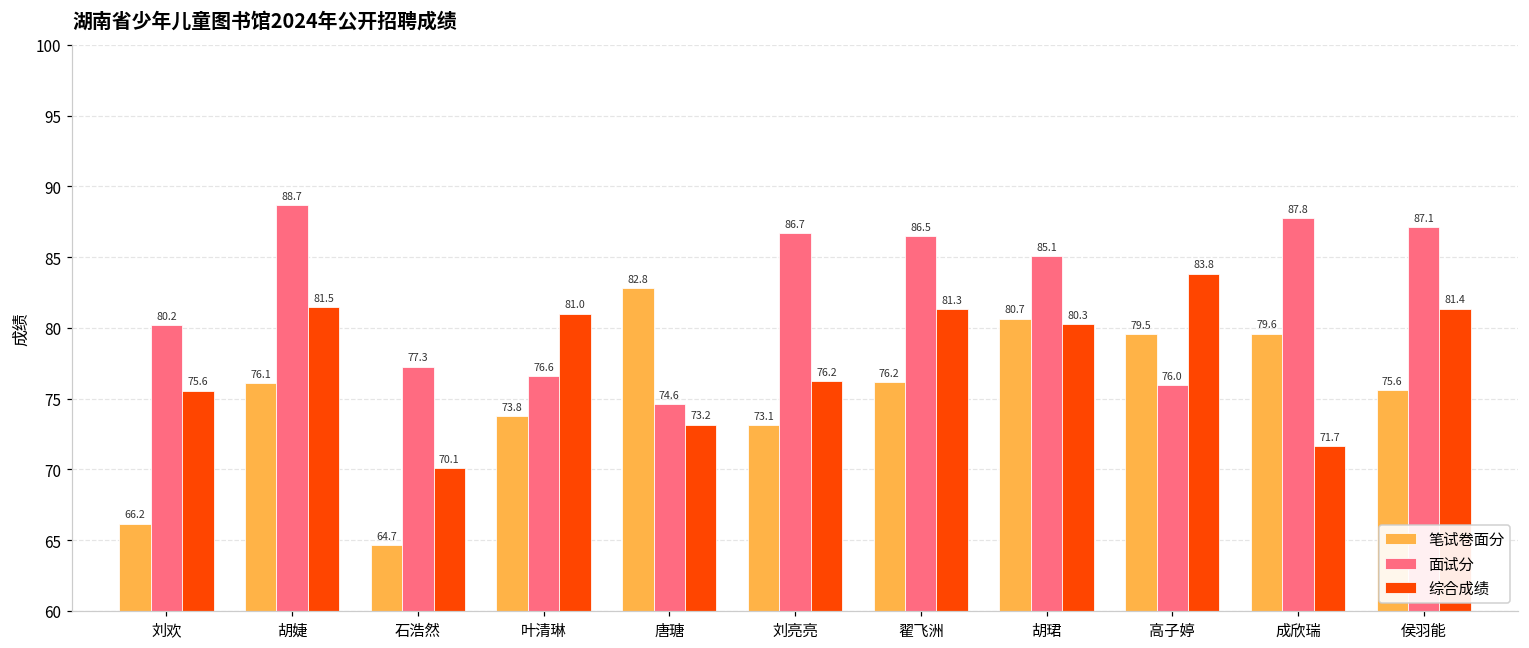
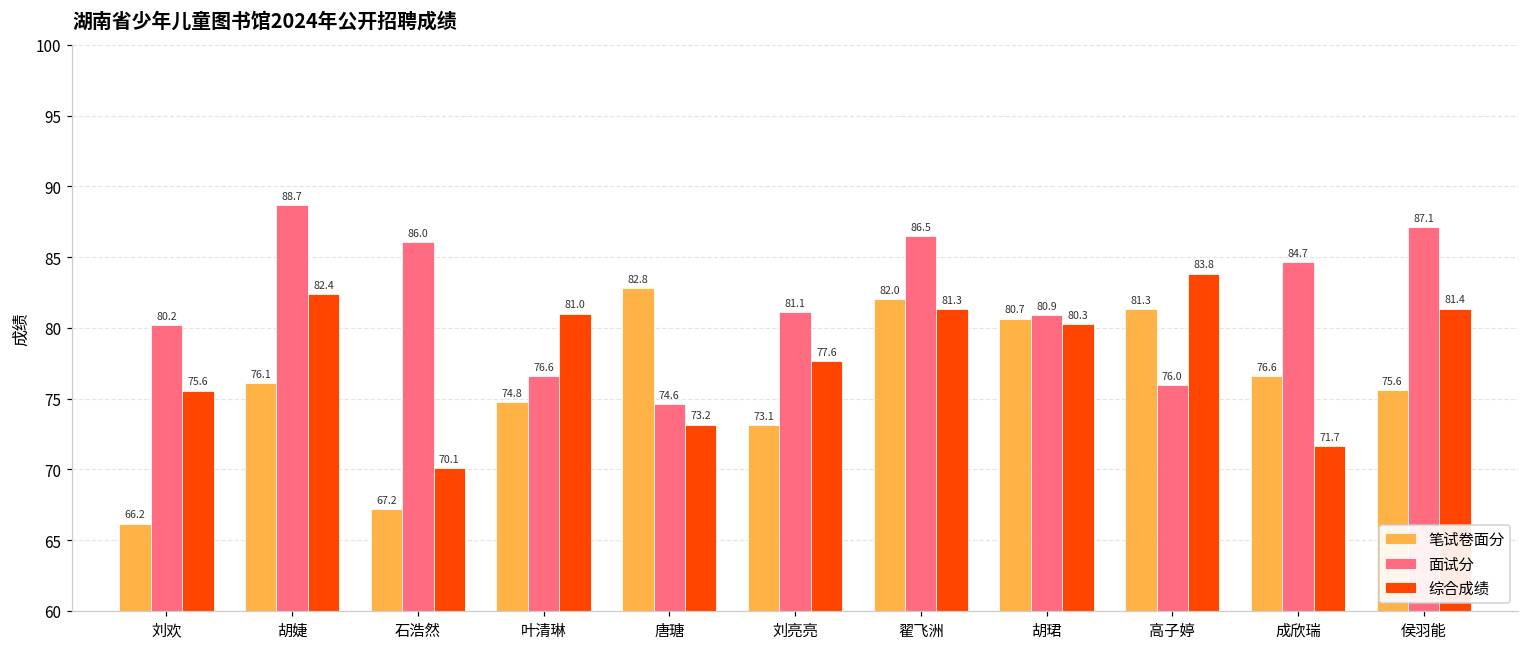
综合成绩, 胡婕: 81.5 -> 82.4
笔试卷面分, 石浩然: 64.7 -> 67.2
面试分, 石浩然: 77.3 -> 86.0
笔试卷面分, 叶清琳: 73.8 -> 74.8
面试分, 刘亮亮: 86.7 -> 81.1
综合成绩, 刘亮亮: 76.2 -> 77.6
笔试卷面分, 翟飞洲: 76.2 -> 82.0
面试分, 胡珺: 85.1 -> 80.9
笔试卷面分, 高子婷: 79.5 -> 81.3
笔试卷面分, 成欣瑞: 79.6 -> 76.6
面试分, 成欣瑞: 87.8 -> 84.7
